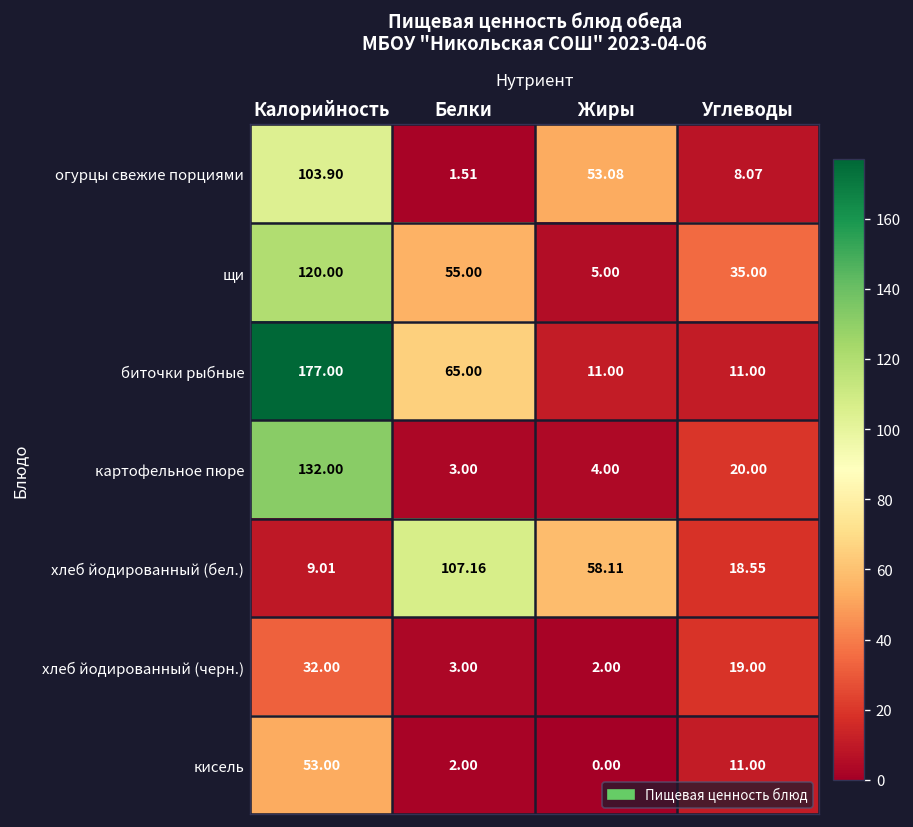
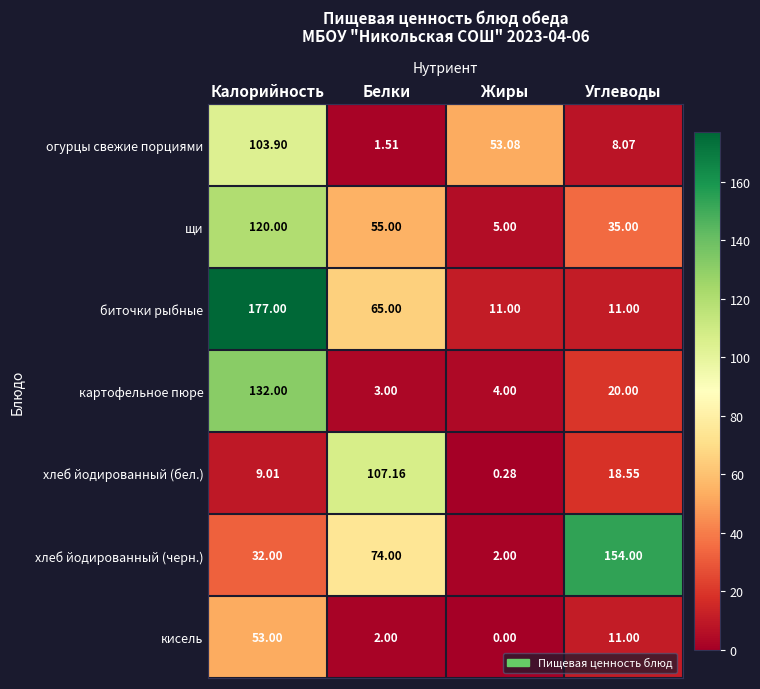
хлеб йодированный (бел.), Жиры: 58.11 -> 0.28
хлеб йодированный (черн.), Белки: 3.00 -> 74.00
хлеб йодированный (черн.), Углеводы: 19.00 -> 154.00
